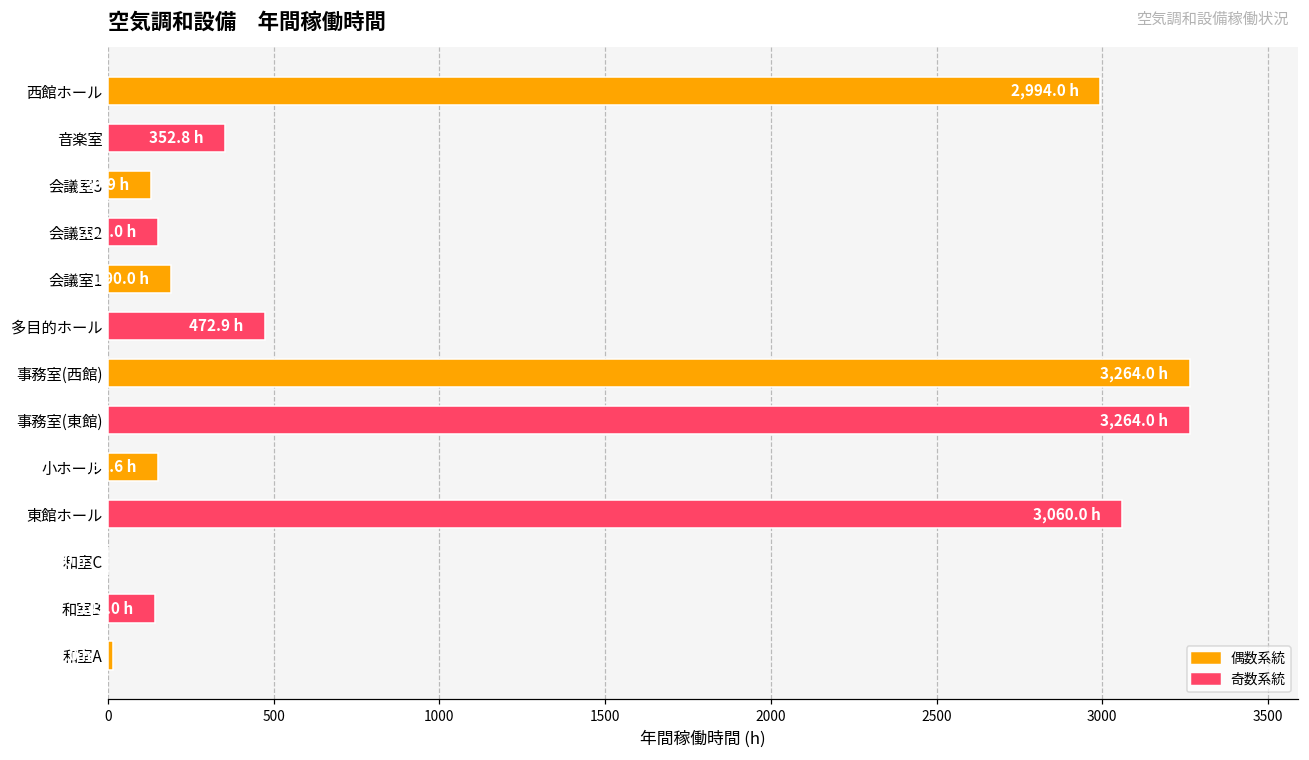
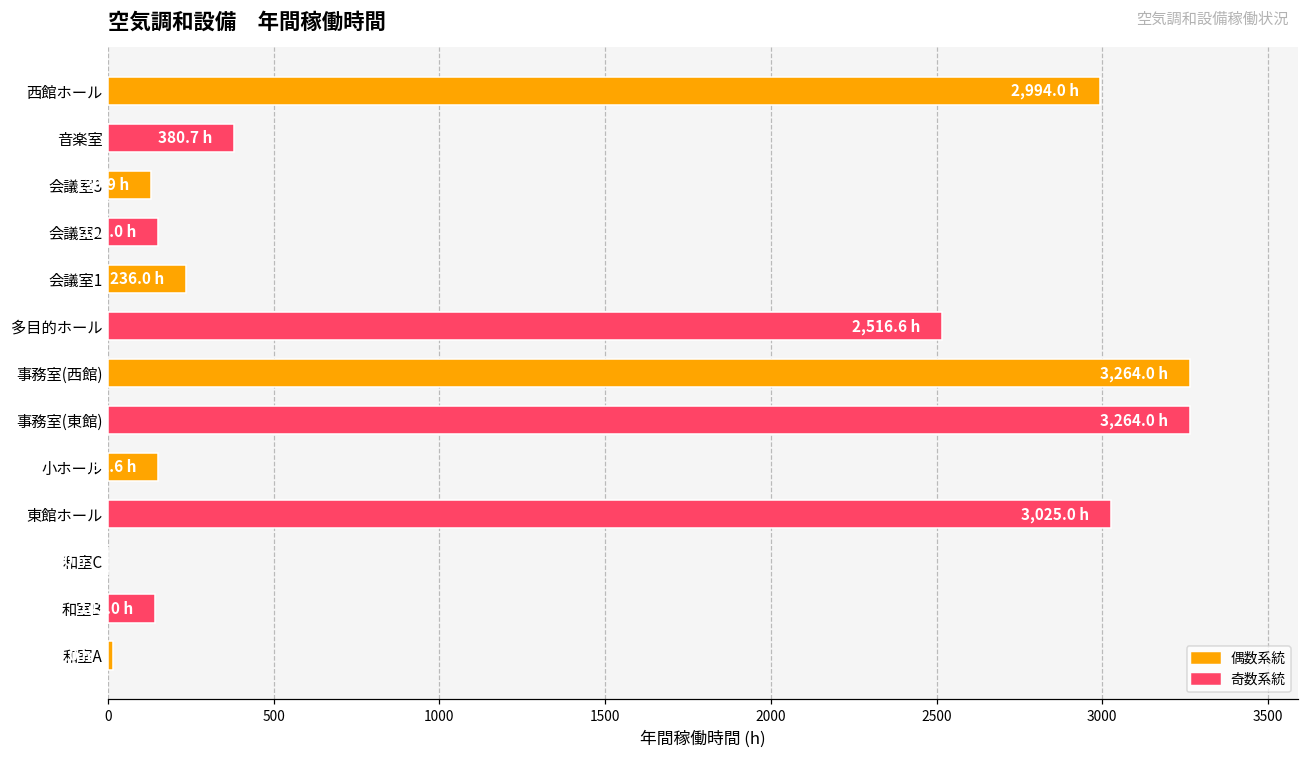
音楽室: 352.8 -> 380.7
会議室1: 190.0 -> 236.0
多目的ホール: 472.9 -> 2,516.6
東館ホール: 3,060.0 -> 3,025.0
